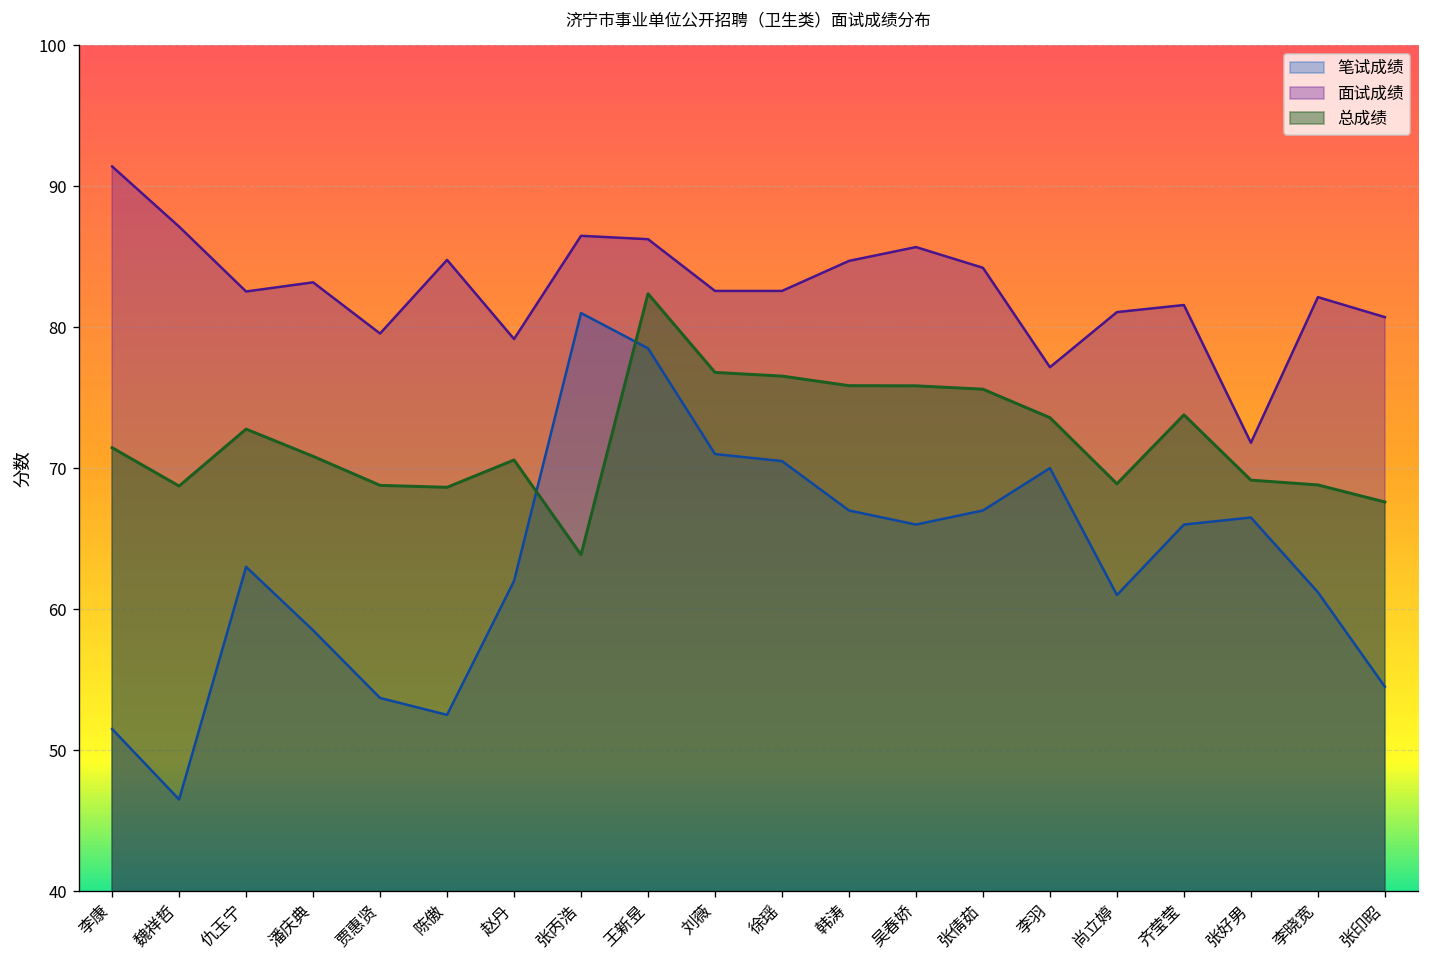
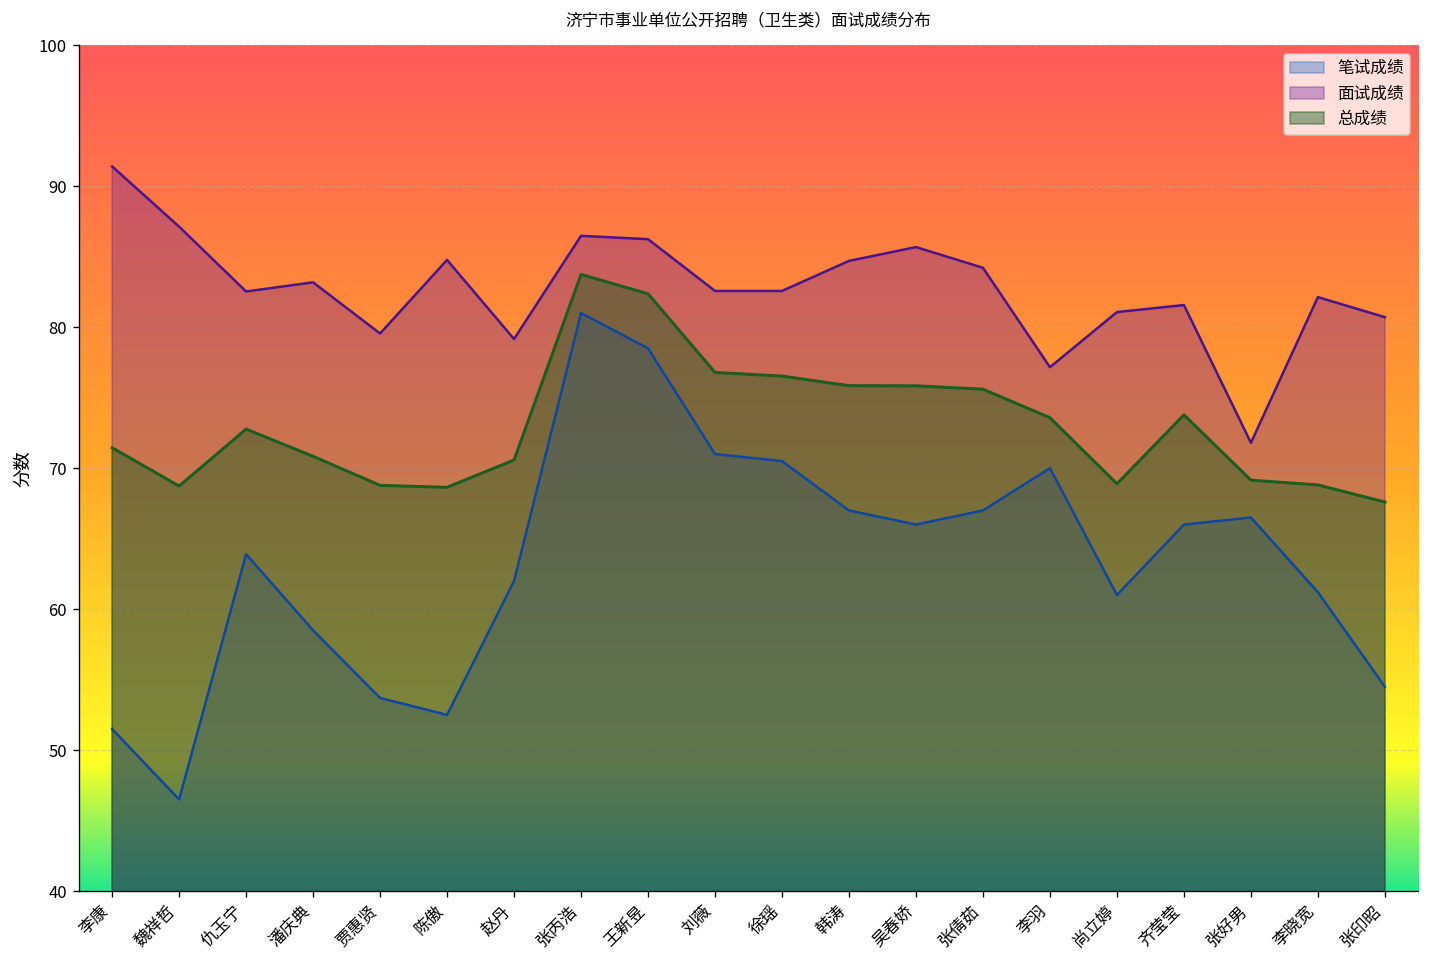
笔试成绩, 仇玉宁: 63.0 -> 63.9
总成绩, 张丙浩: 63.9 -> 83.7
